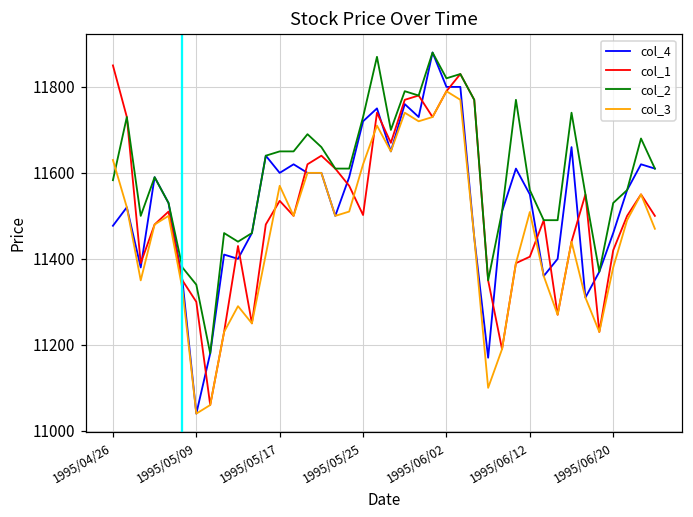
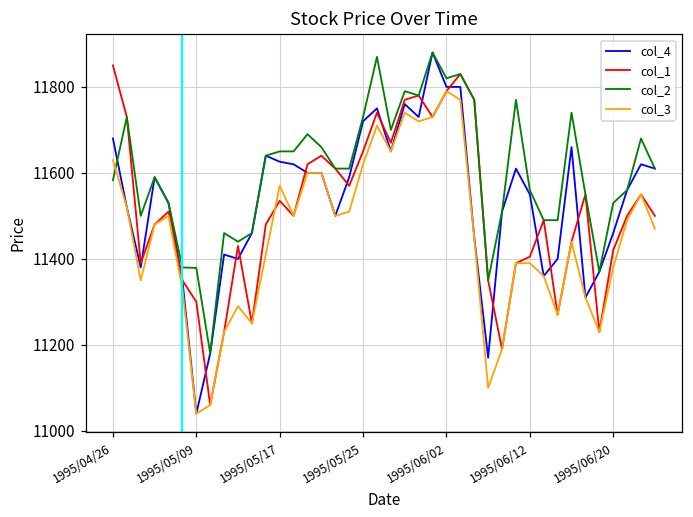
col_4, 1995/04/26: 11480 -> 11680
col_2, 1995/05/09: 11340 -> 11380
col_4, 1995/05/17: 11600 -> 11630
col_1, 1995/05/25: 11500 -> 11650
col_3, 1995/06/12: 11510 -> 11390
